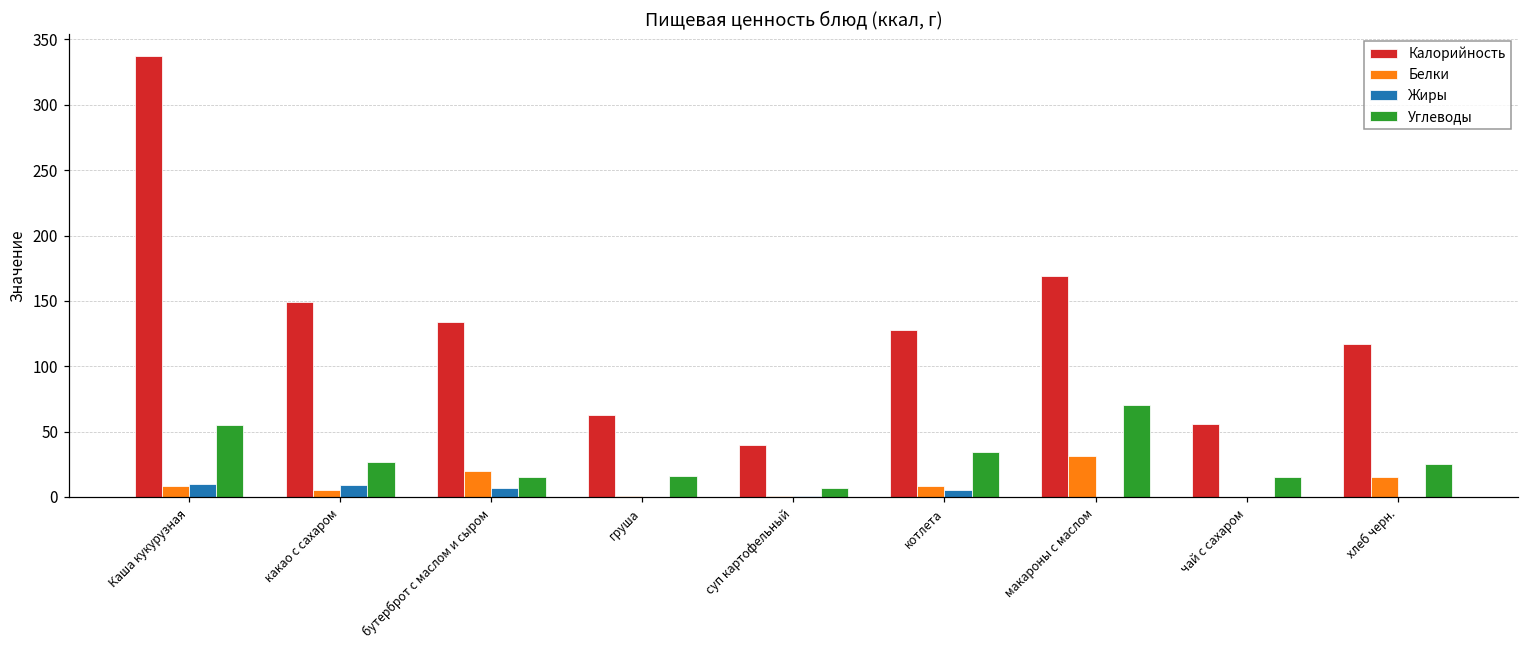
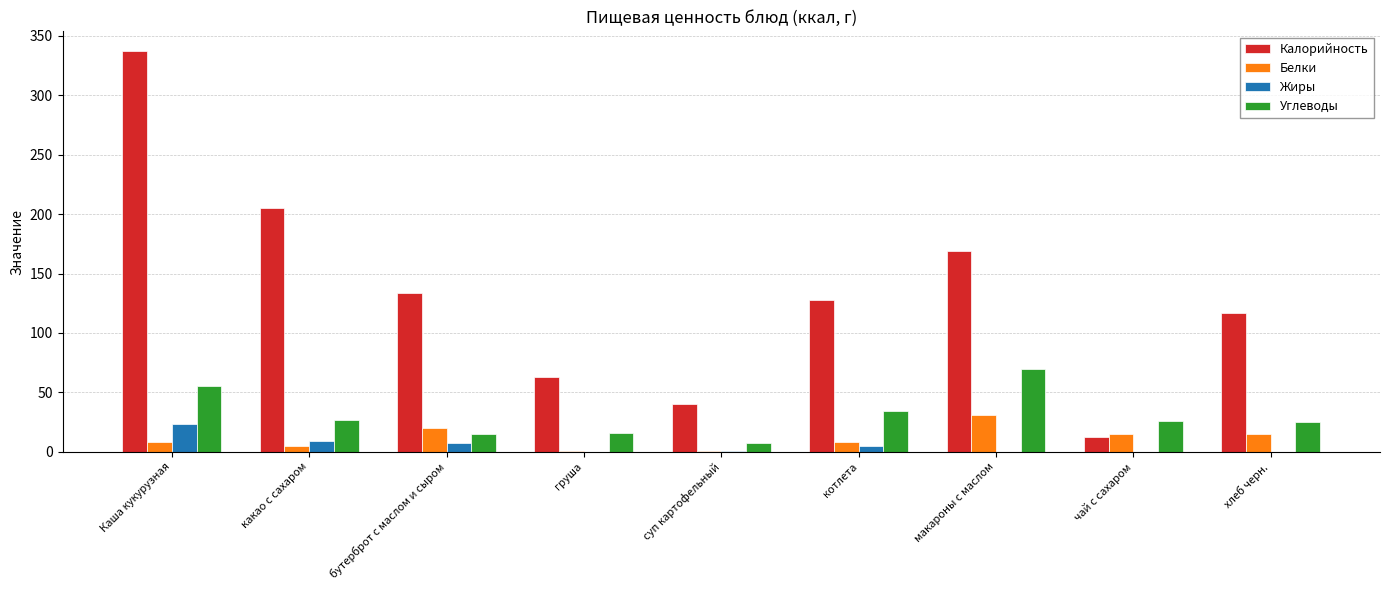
Жиры, Каша кукурузная: 10 -> 23
Калорийность, какао с сахаром: 149 -> 205
Калорийность, чай с сахаром: 56 -> 12
Белки, чай с сахаром: 0 -> 15
Углеводы, чай с сахаром: 15 -> 26
